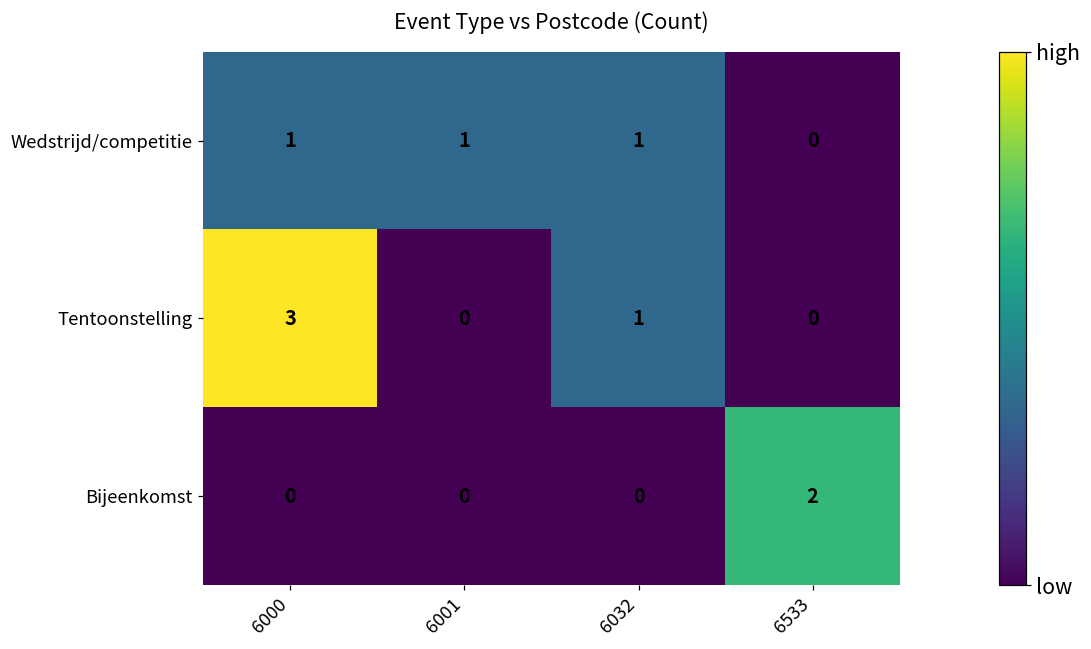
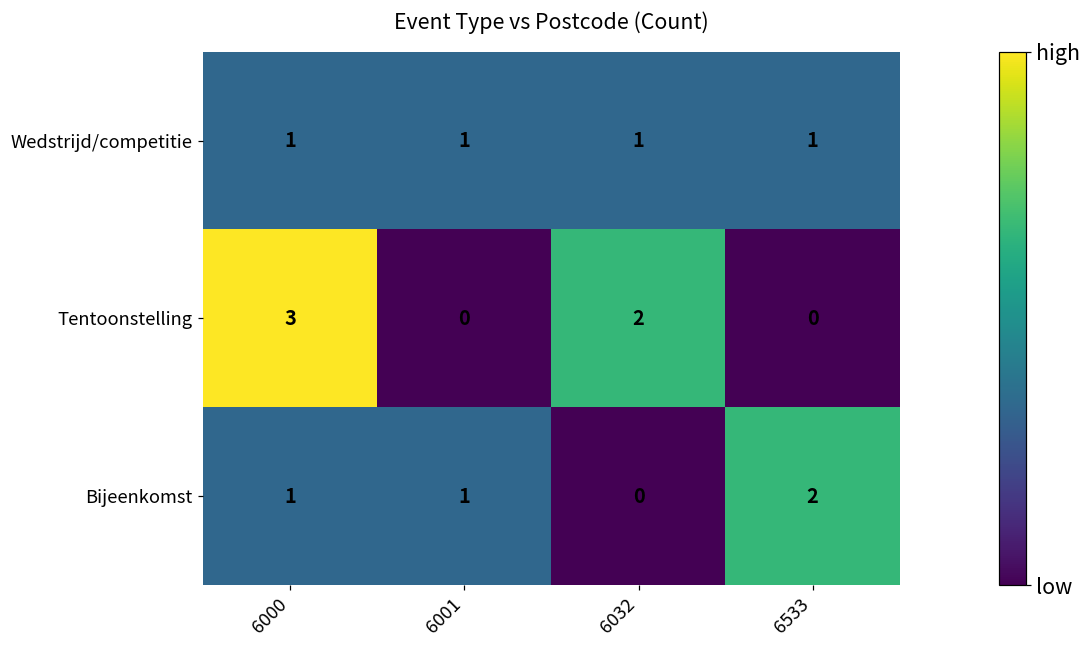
Wedstrijd/competitie, 6533: 0 -> 1
Tentoonstelling, 6032: 1 -> 2
Bijeenkomst, 6000: 0 -> 1
Bijeenkomst, 6001: 0 -> 1
